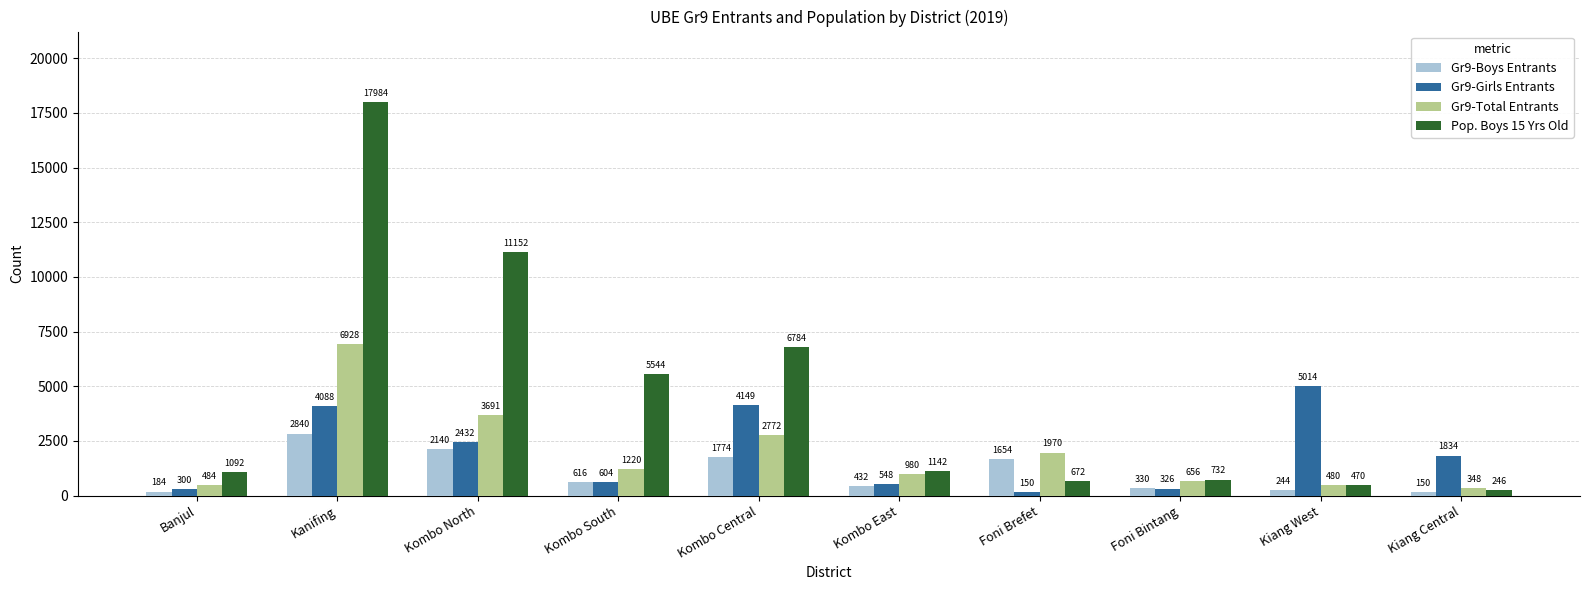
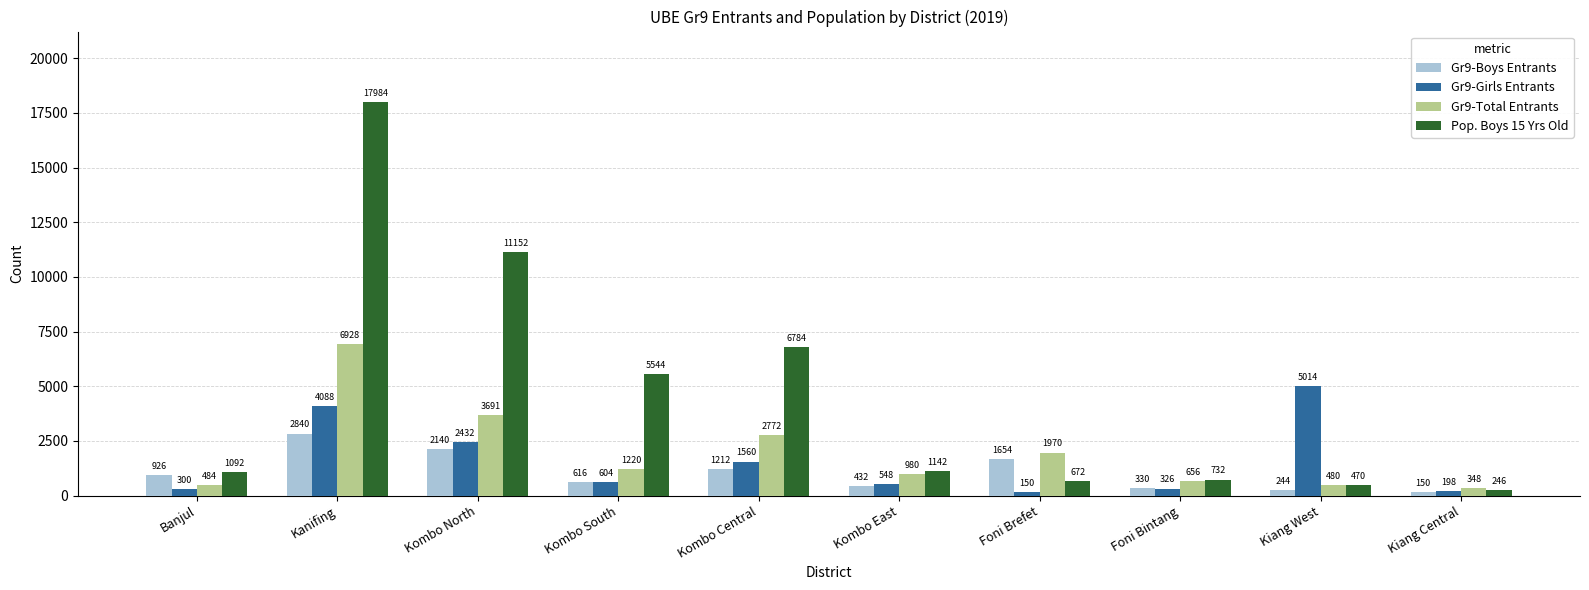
Gr9-Boys Entrants, Banjul: 184 -> 926
Gr9-Boys Entrants, Kombo Central: 1774 -> 1212
Gr9-Girls Entrants, Kombo Central: 4149 -> 1560
Gr9-Girls Entrants, Kiang Central: 1834 -> 198
